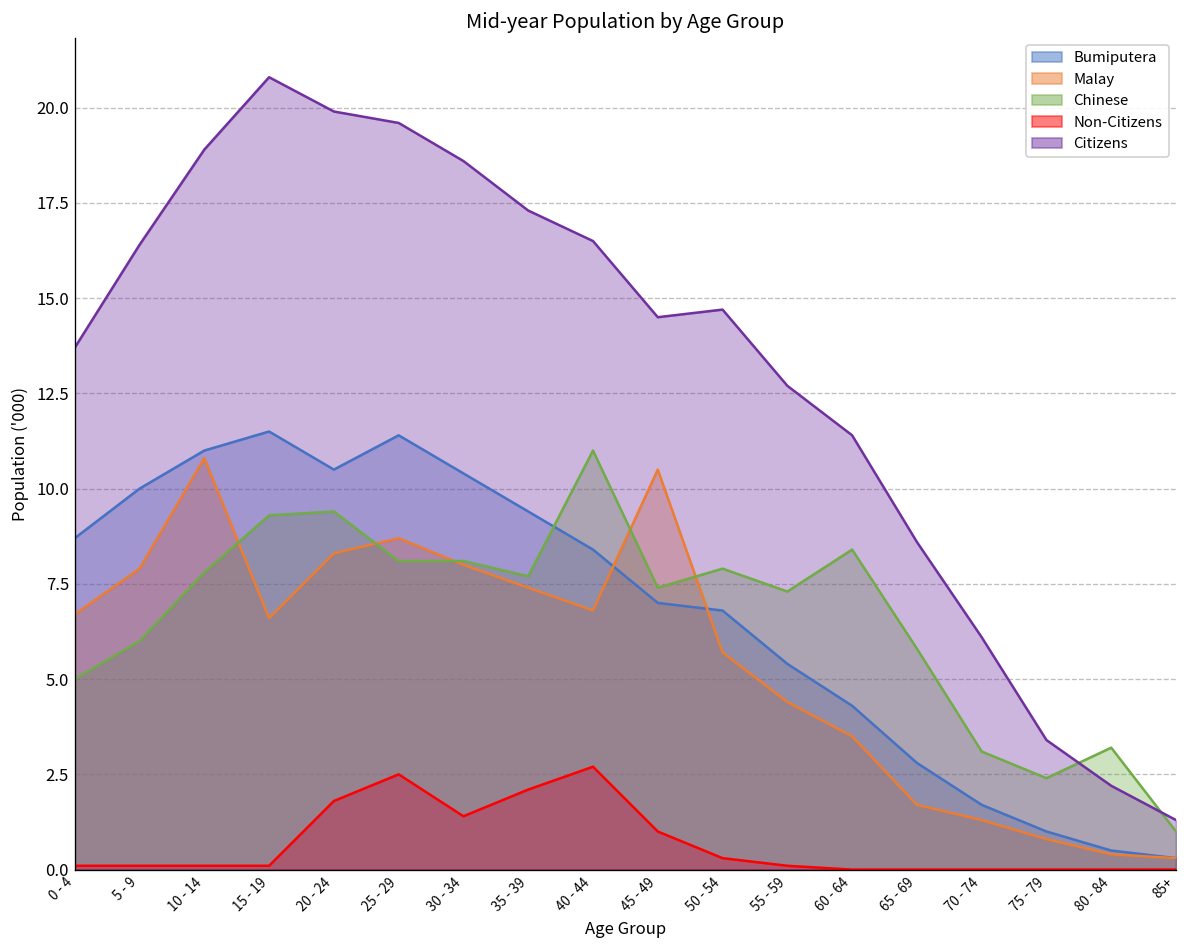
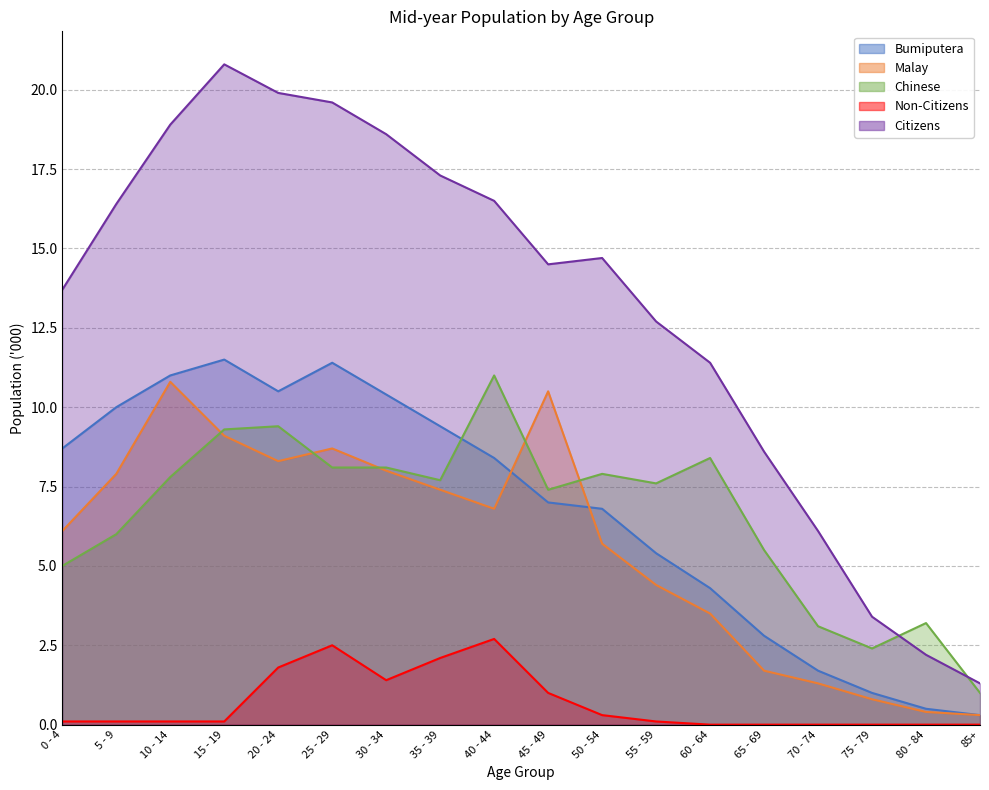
Malay, 0 - 4: 6.7 -> 6.1
Malay, 15 - 19: 6.6 -> 9.1
Chinese, 55 - 59: 7.3 -> 7.6
Chinese, 65 - 69: 5.8 -> 5.5
